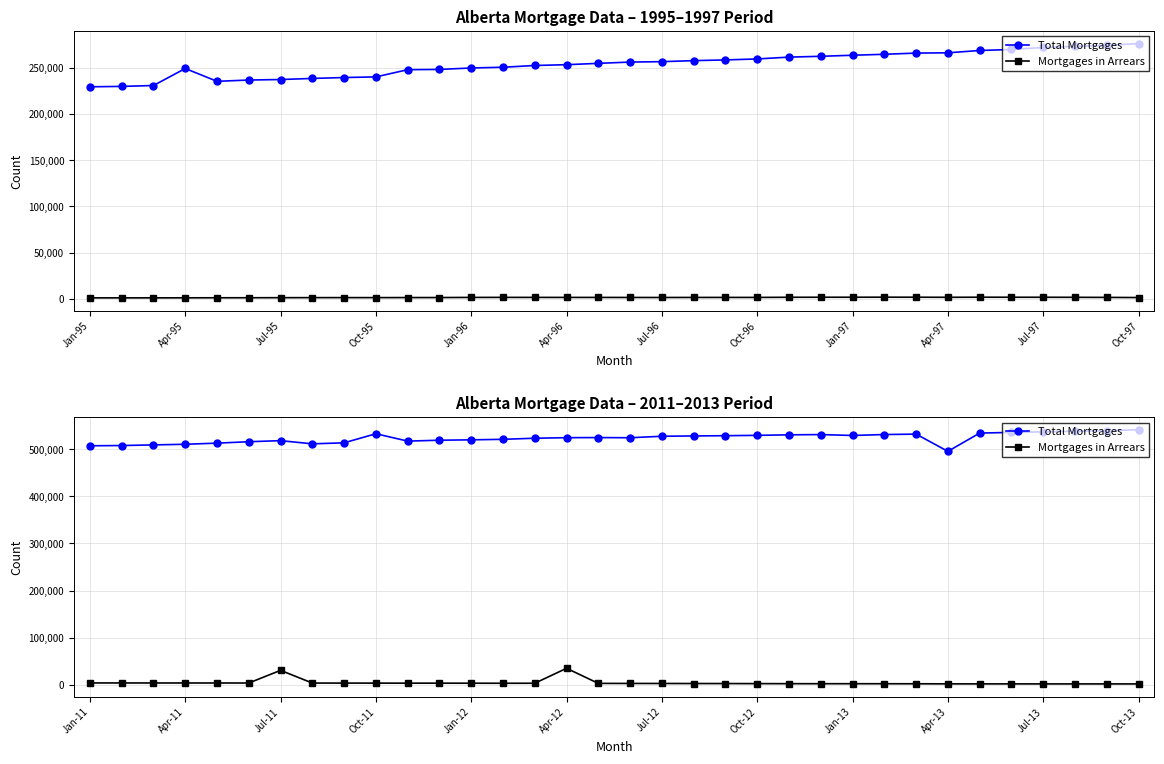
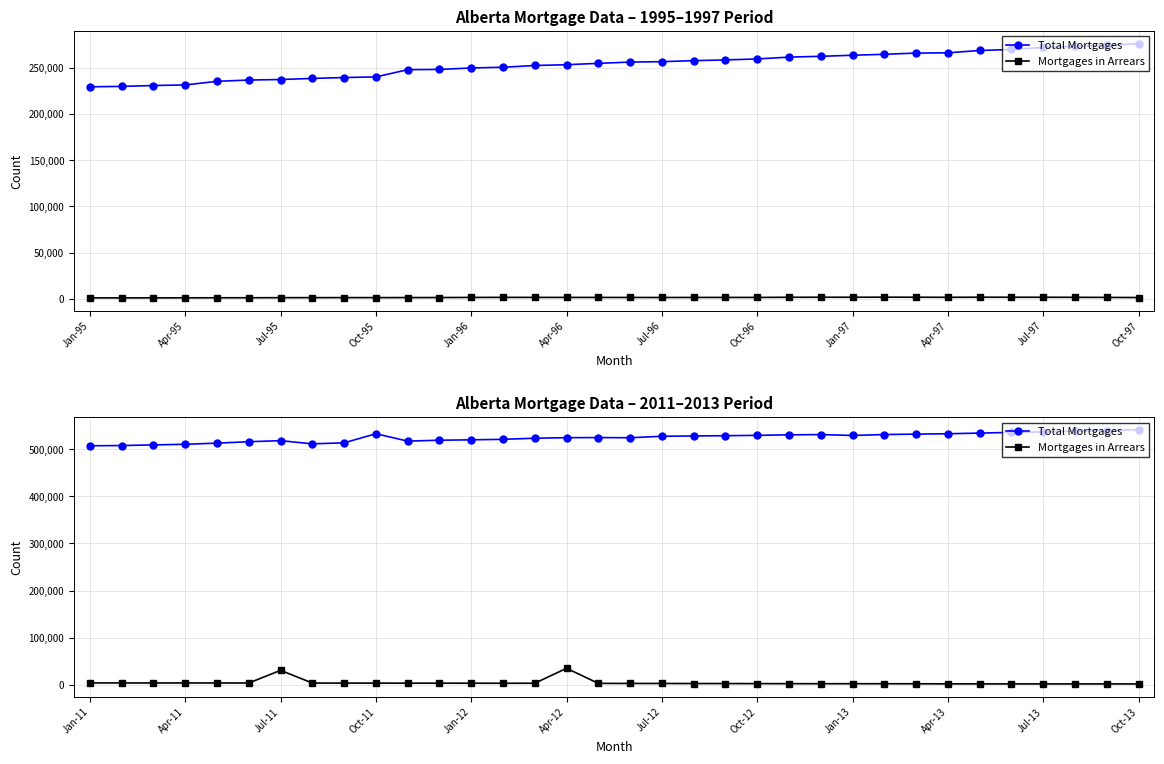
Alberta Mortgage Data – 1995–1997 Period, Total Mortgages, Apr-95: 250,000 -> 230,000
Alberta Mortgage Data – 2011–2013 Period, Total Mortgages, Apr-13: 500,000 -> 530,000
